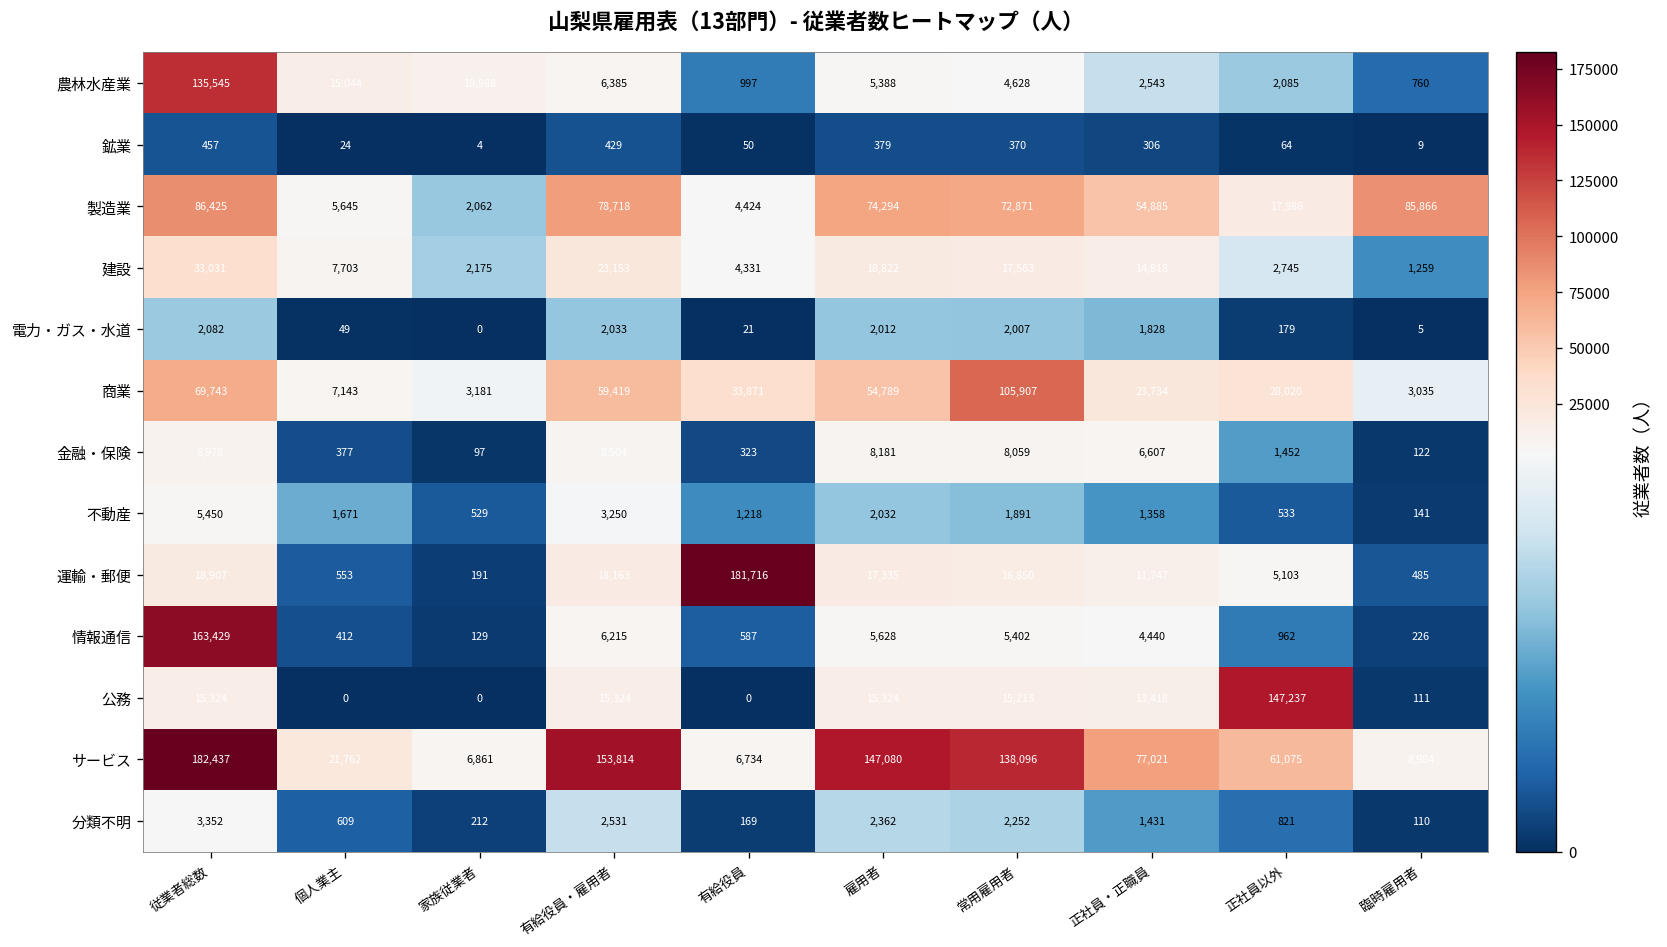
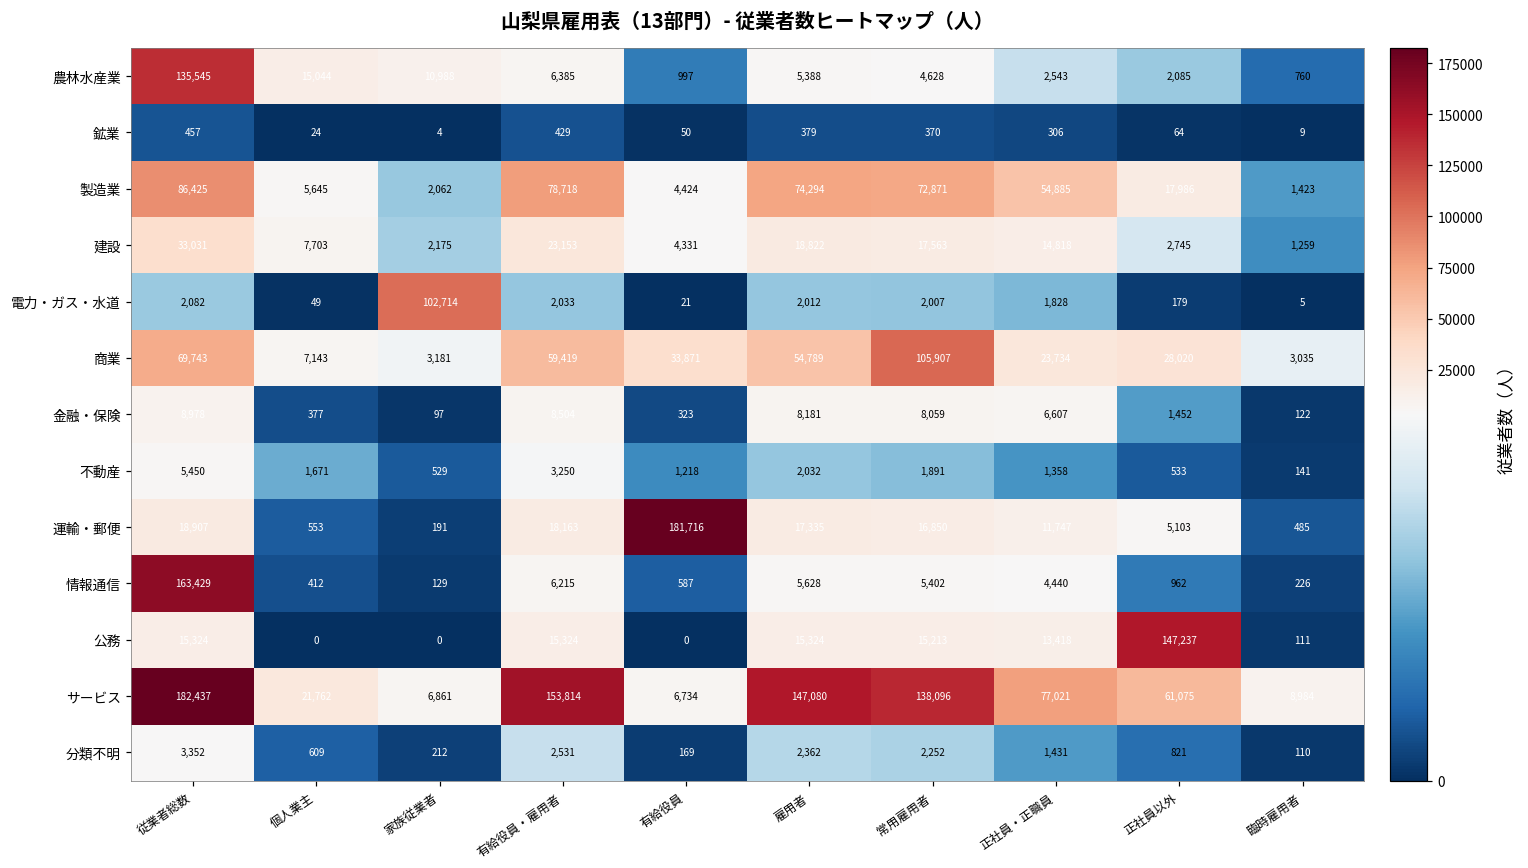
製造業, 臨時雇用者: 85,866 -> 1,423
電力・ガス・水道, 家族従業者: 0 -> 102,714
